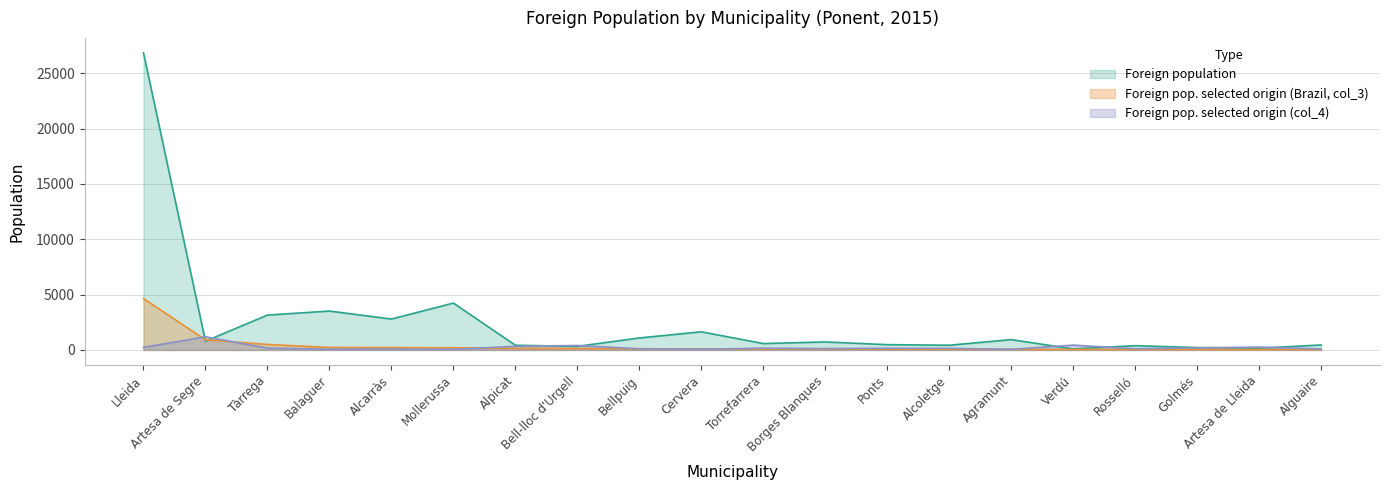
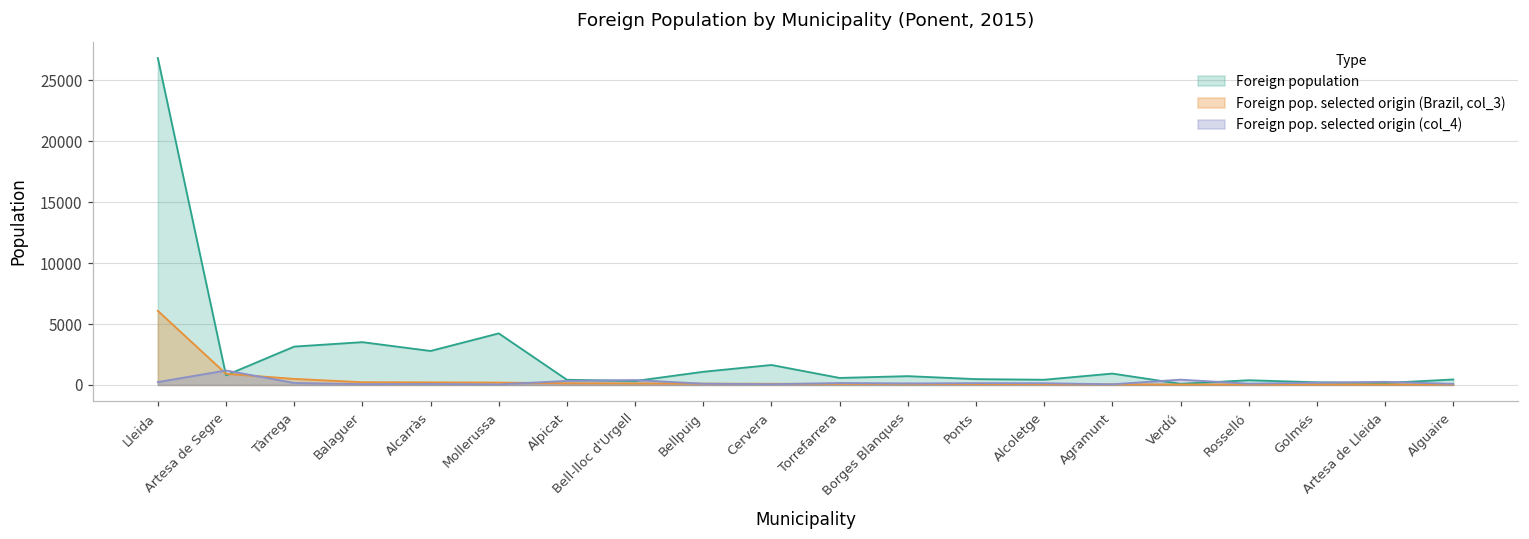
Foreign pop. selected origin (Brazil, col_3), Lleida: 4600 -> 6100
